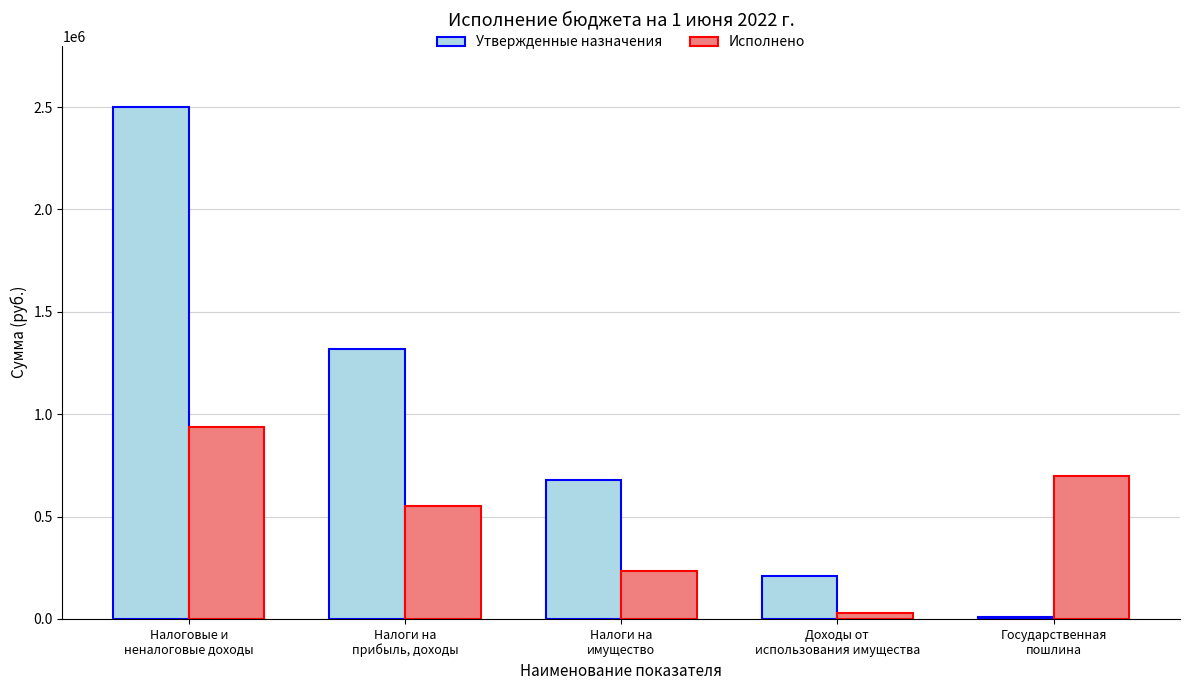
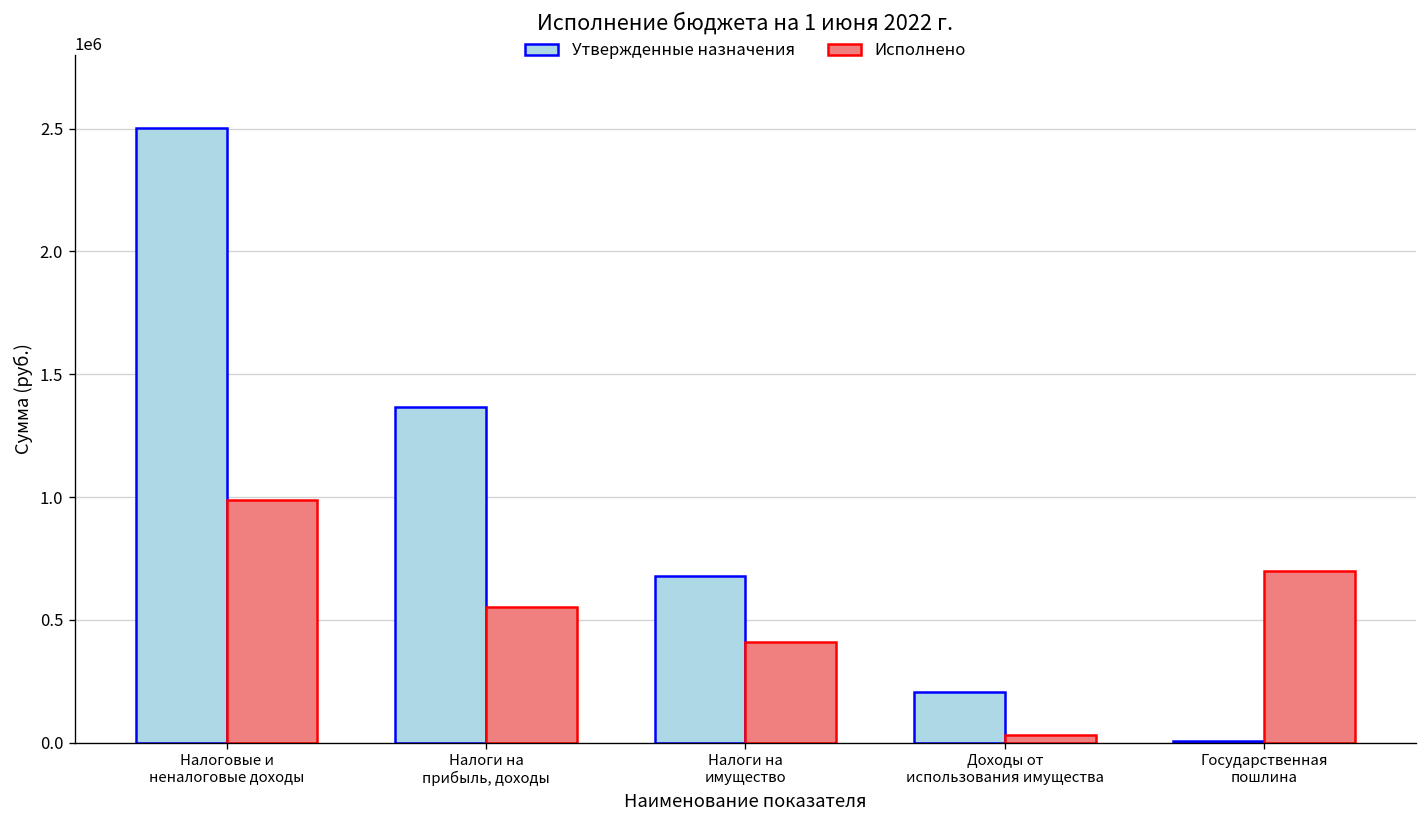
Исполнено, Налоговые и неналоговые доходы: 940000 -> 990000
Утвержденные назначения, Налоги на прибыль, доходы: 1320000 -> 1370000
Исполнено, Налоги на имущество: 230000 -> 410000
